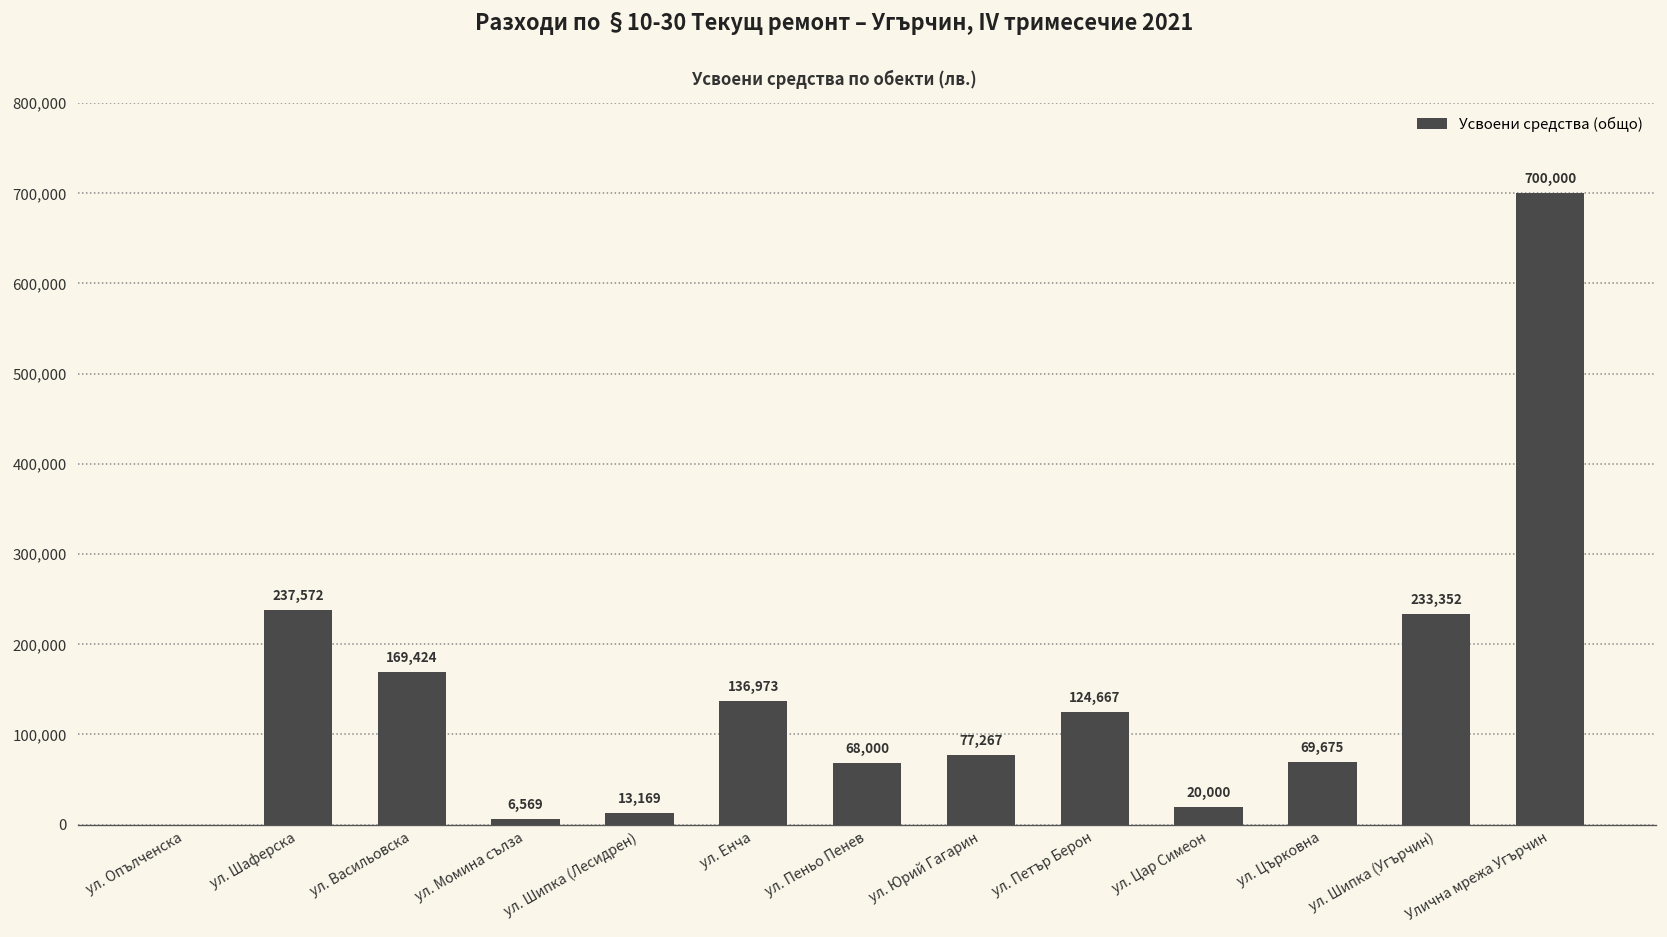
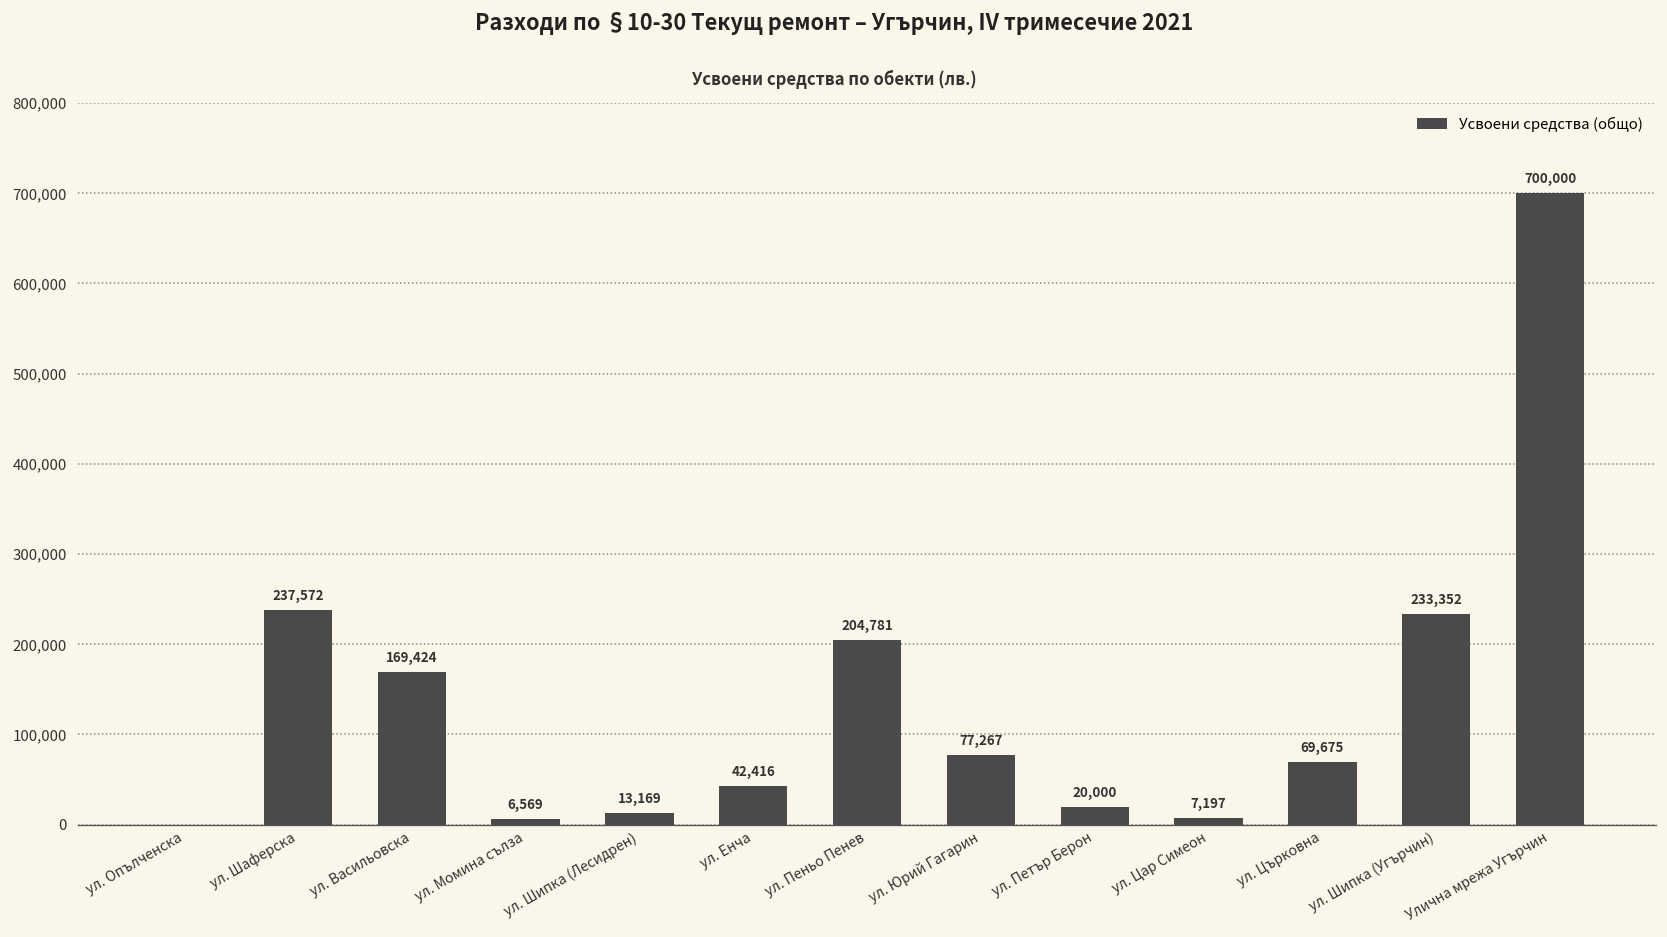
ул. Енча: 136,973 -> 42,416
ул. Пеньо Пенев: 68,000 -> 204,781
ул. Петър Берон: 124,667 -> 20,000
ул. Цар Симеон: 20,000 -> 7,197
